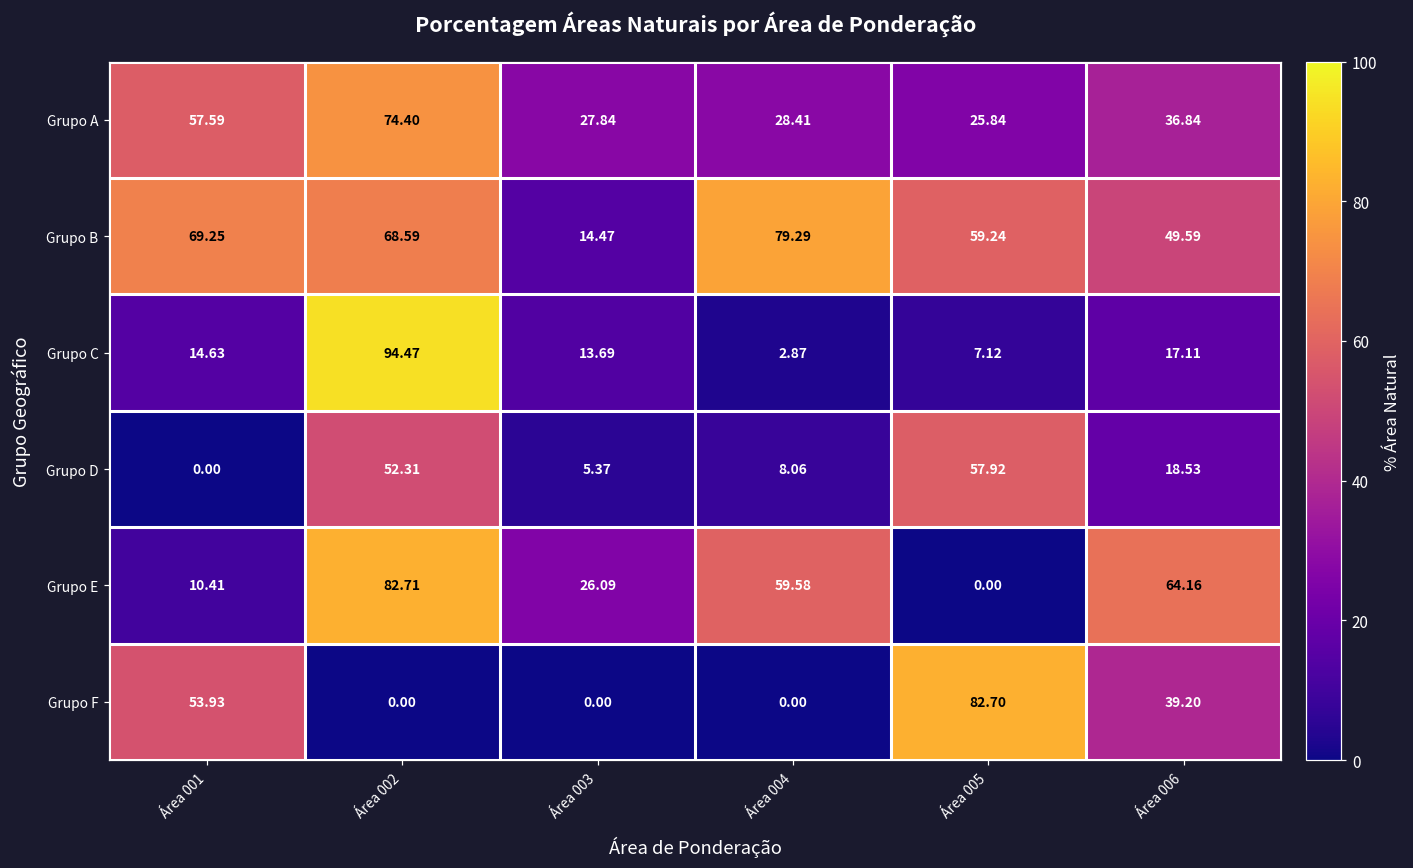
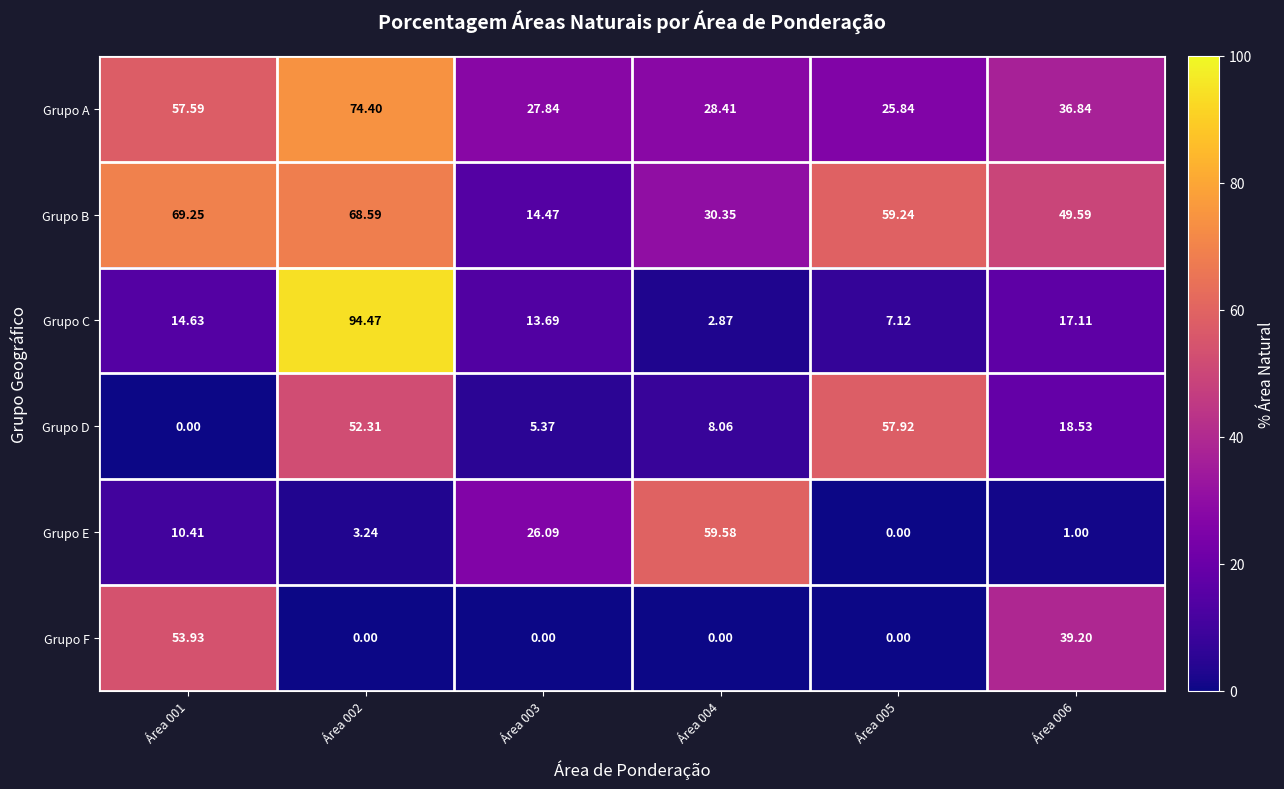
Grupo B, Área 004: 79.29 -> 30.35
Grupo E, Área 002: 82.71 -> 3.24
Grupo E, Área 006: 64.16 -> 1.00
Grupo F, Área 005: 82.70 -> 0.00
